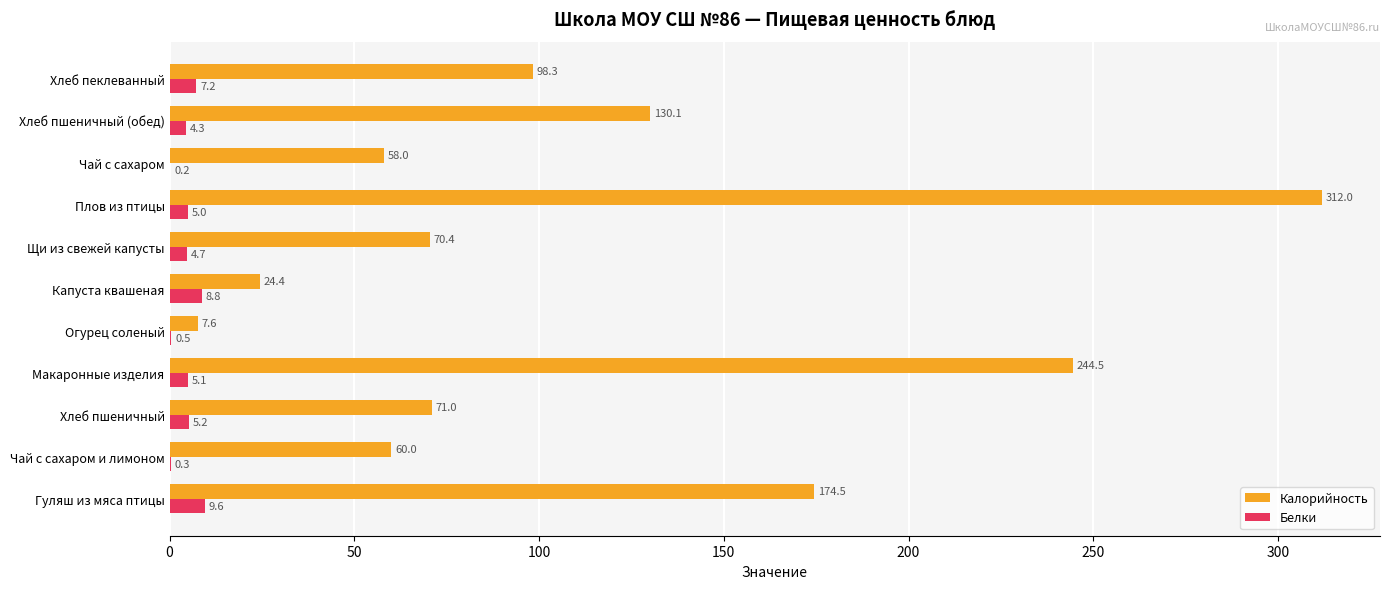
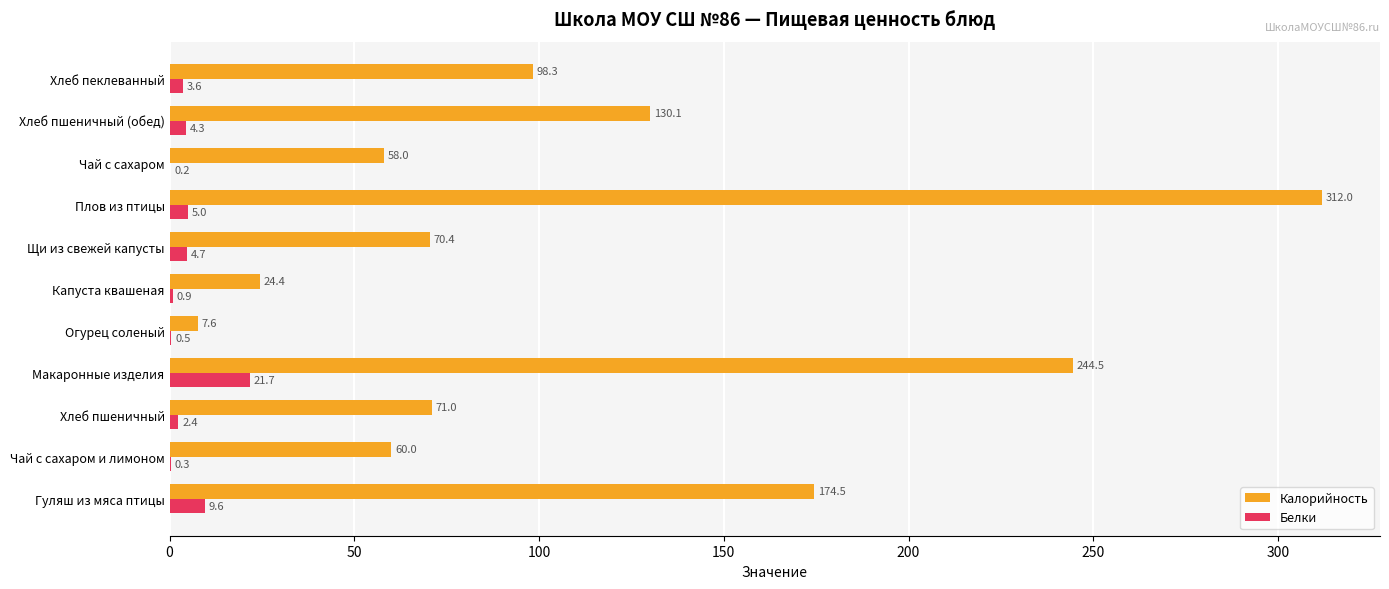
Белки, Хлеб пеклеванный: 7.2 -> 3.6
Белки, Капуста квашеная: 8.8 -> 0.9
Белки, Макаронные изделия: 5.1 -> 21.7
Белки, Хлеб пшеничный: 5.2 -> 2.4
